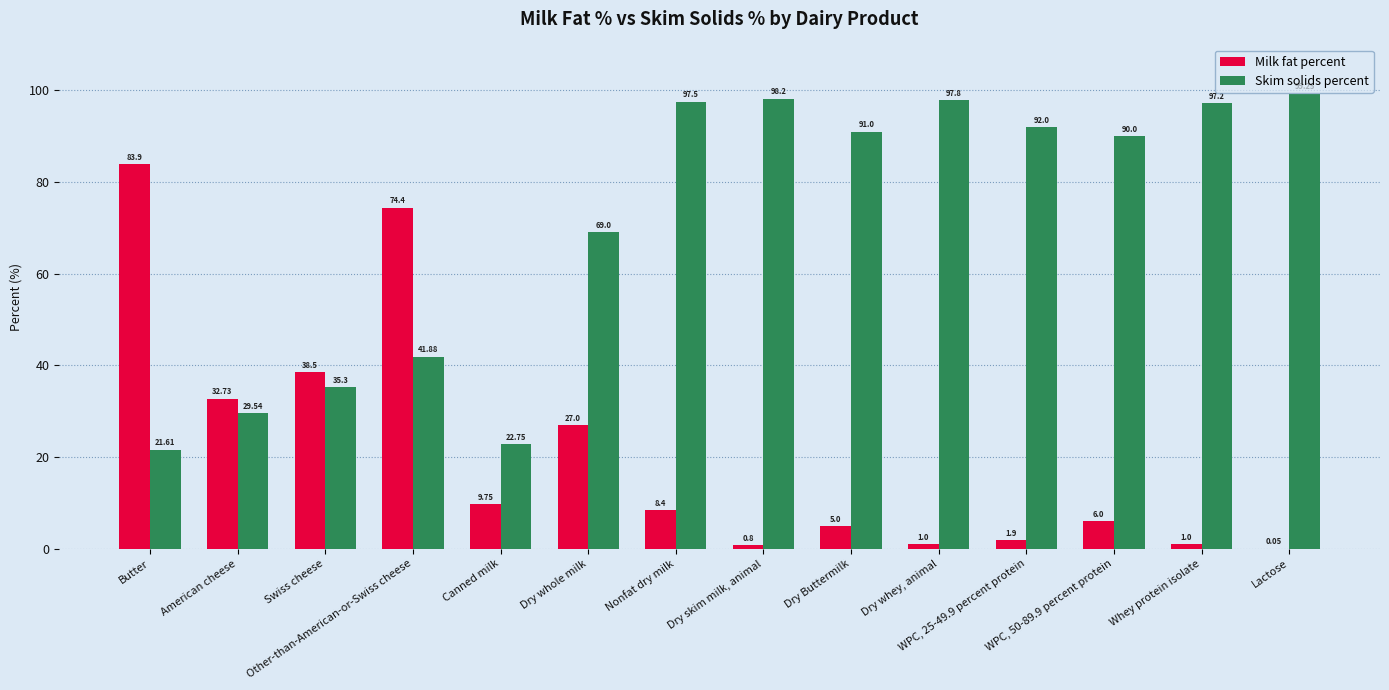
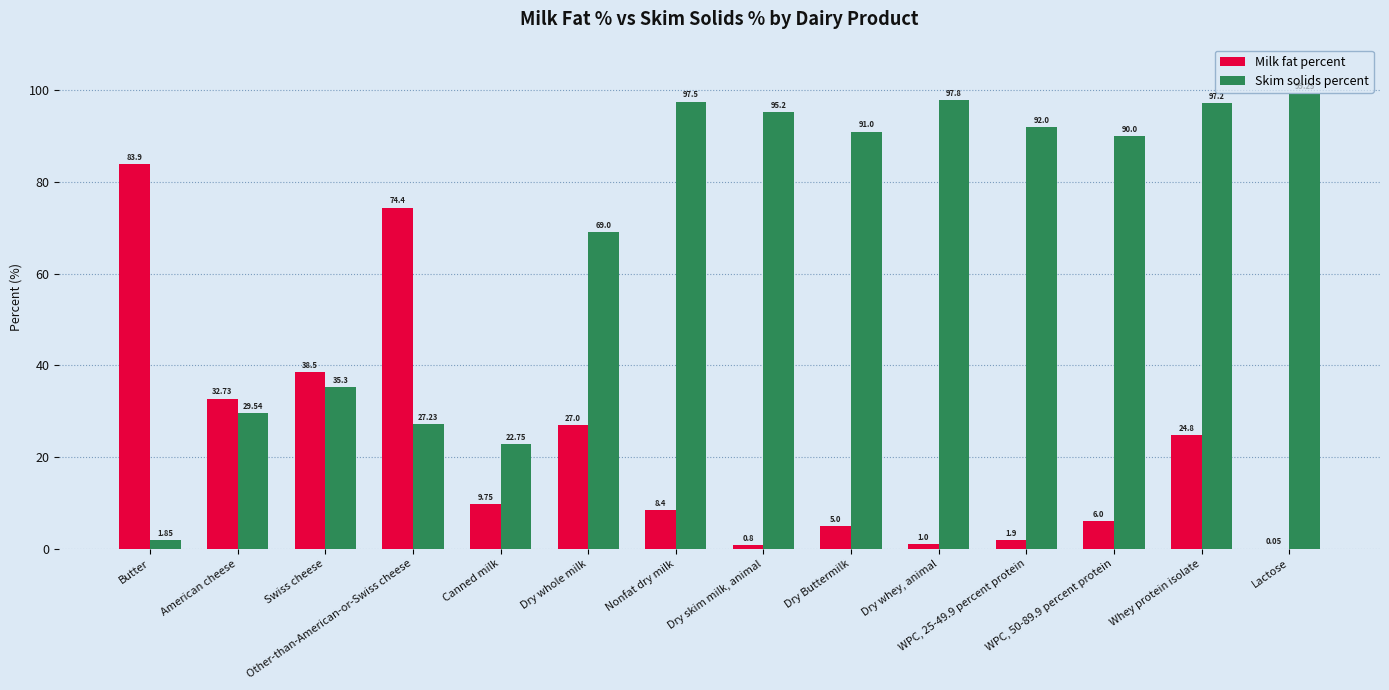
Skim solids percent, Butter: 21.61 -> 1.85
Skim solids percent, Other-than-American-or-Swiss cheese: 41.88 -> 27.23
Skim solids percent, Dry skim milk, animal: 98.2 -> 95.2
Milk fat percent, Whey protein isolate: 1.0 -> 24.8
